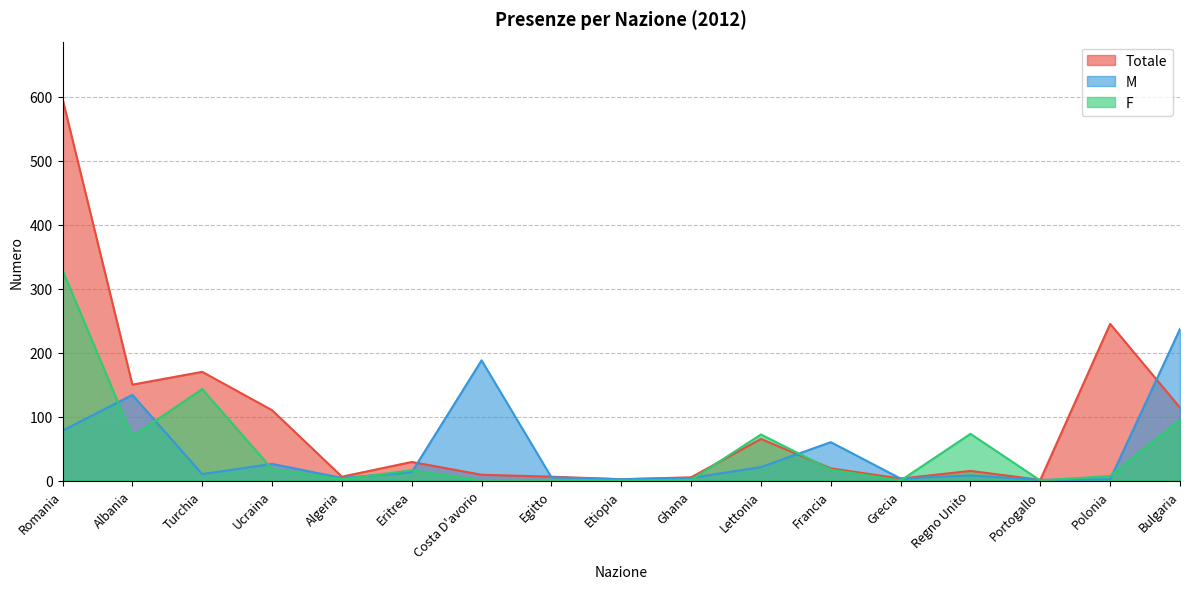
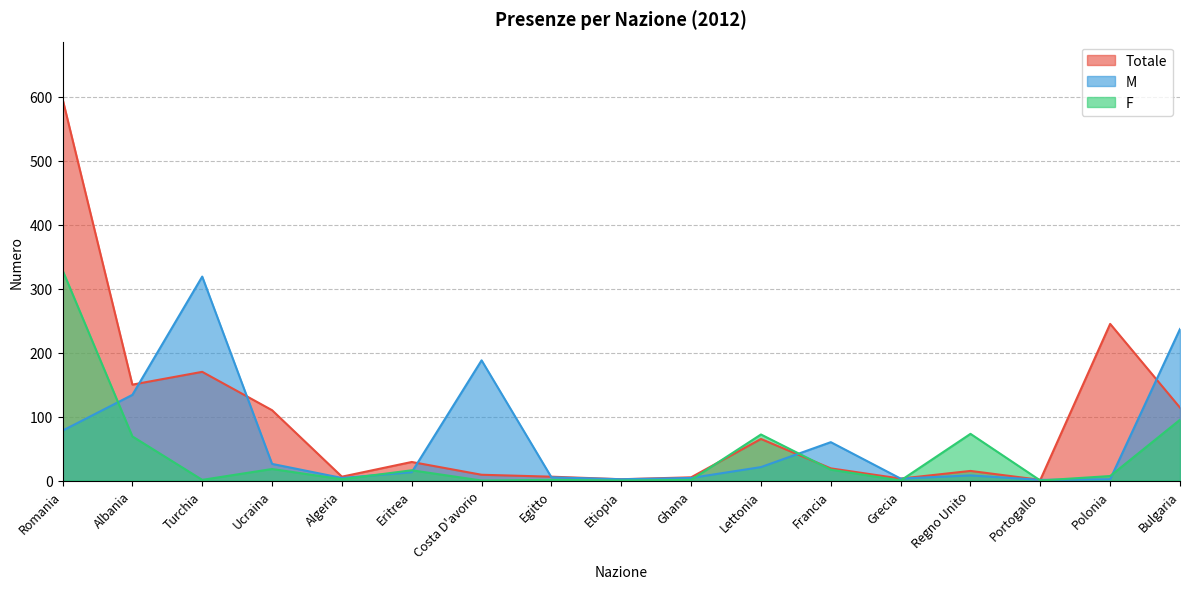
M, Turchia: 10 -> 320
F, Turchia: 140 -> 0
